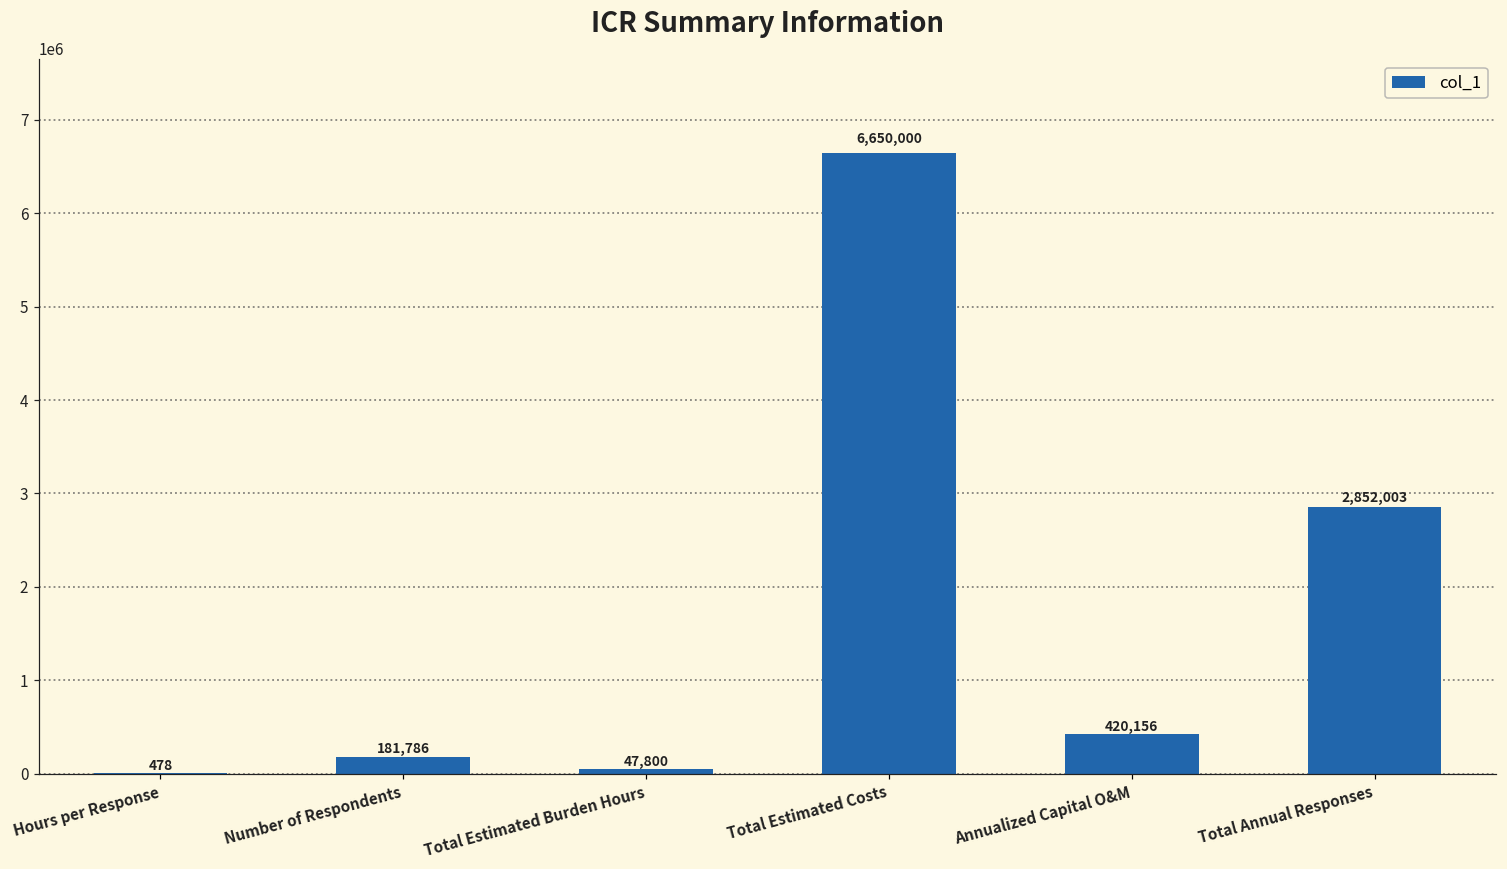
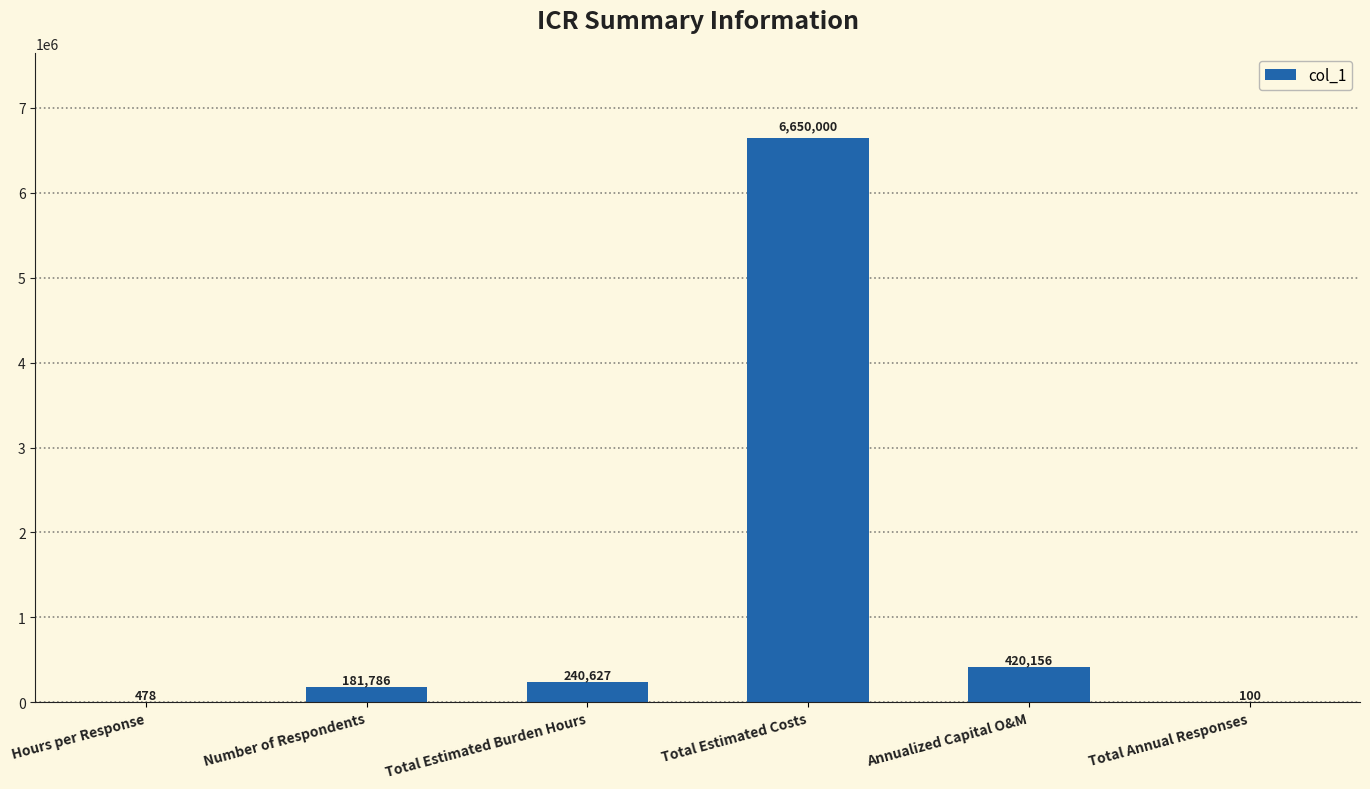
Total Estimated Burden Hours: 47,800 -> 240,627
Total Annual Responses: 2,852,003 -> 100
